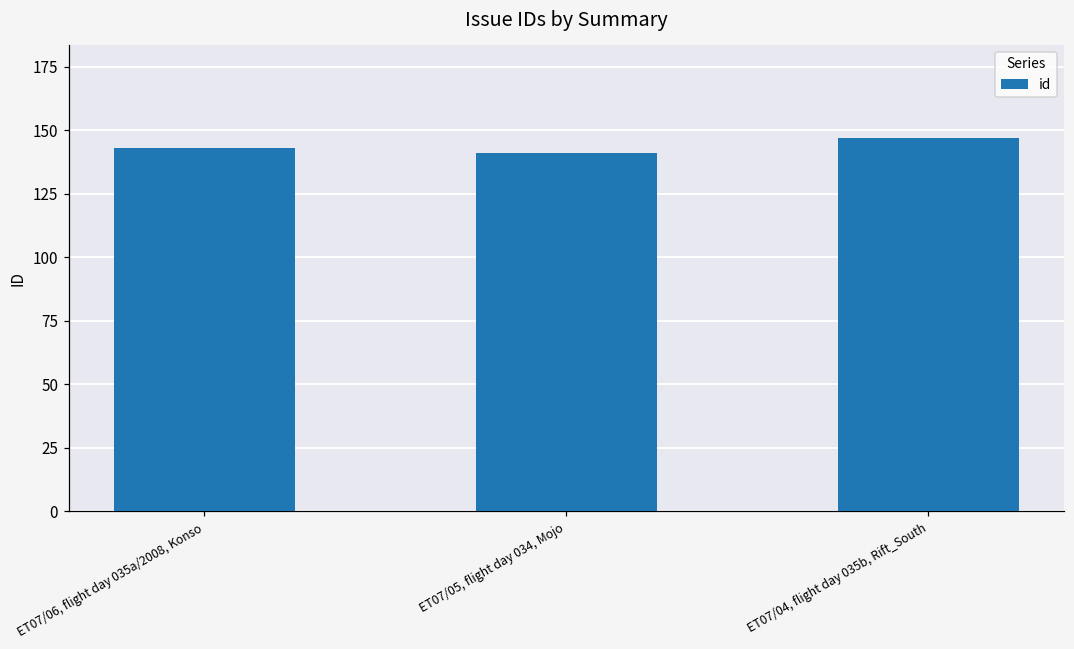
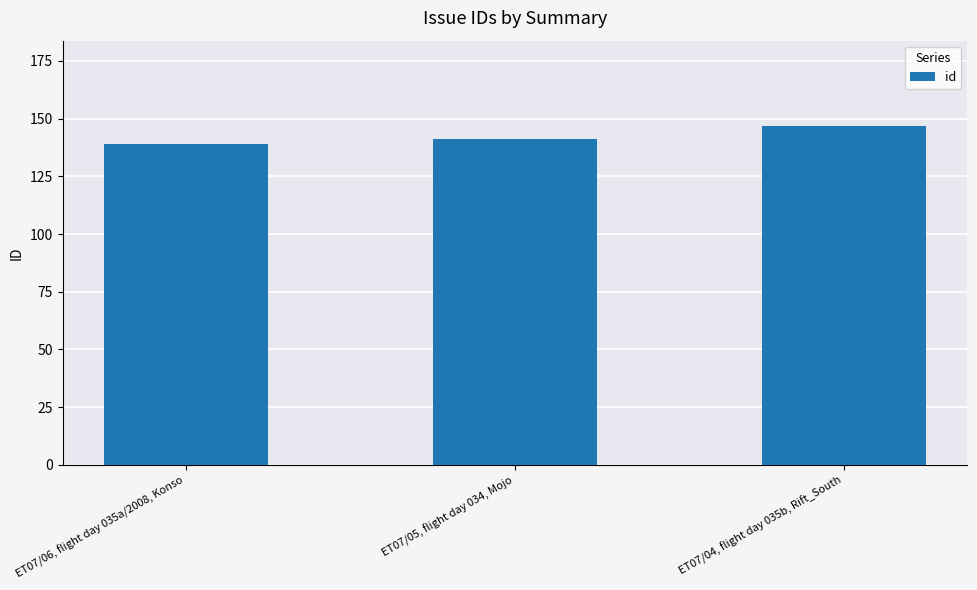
ET07/06, flight day 035a/2008, Konso: 143 -> 139
